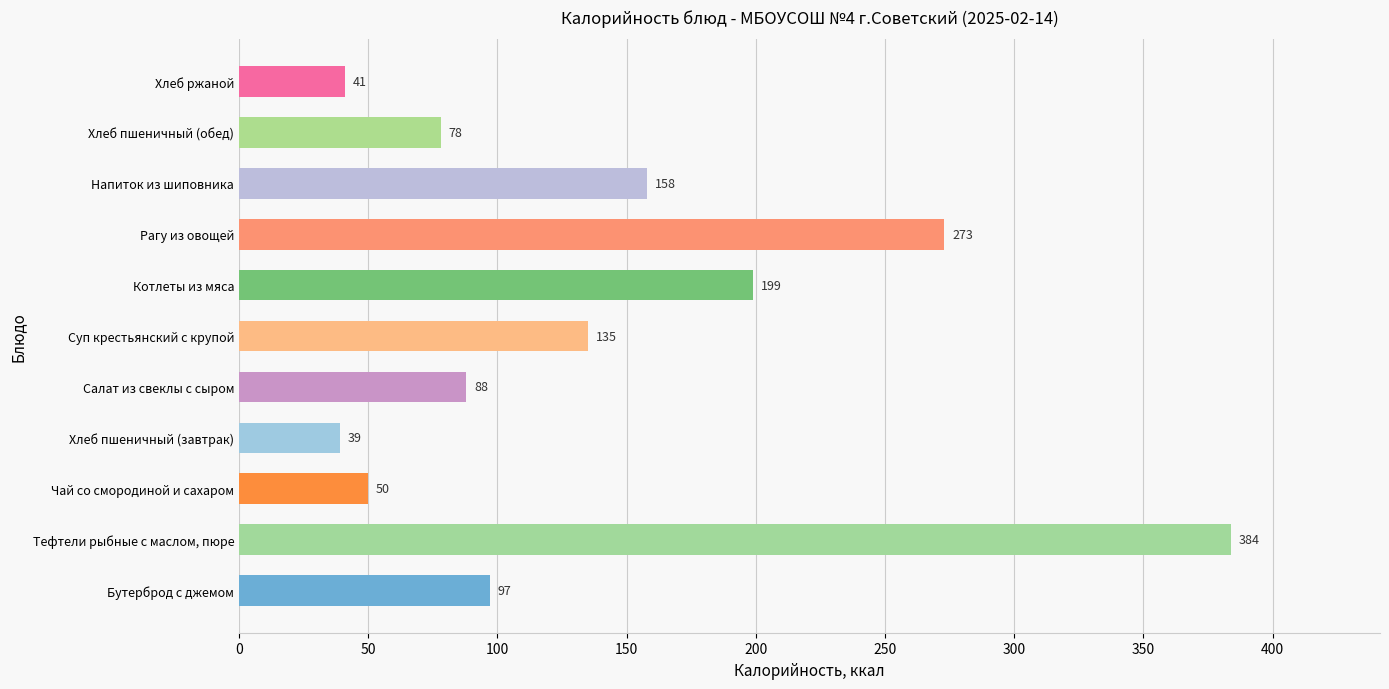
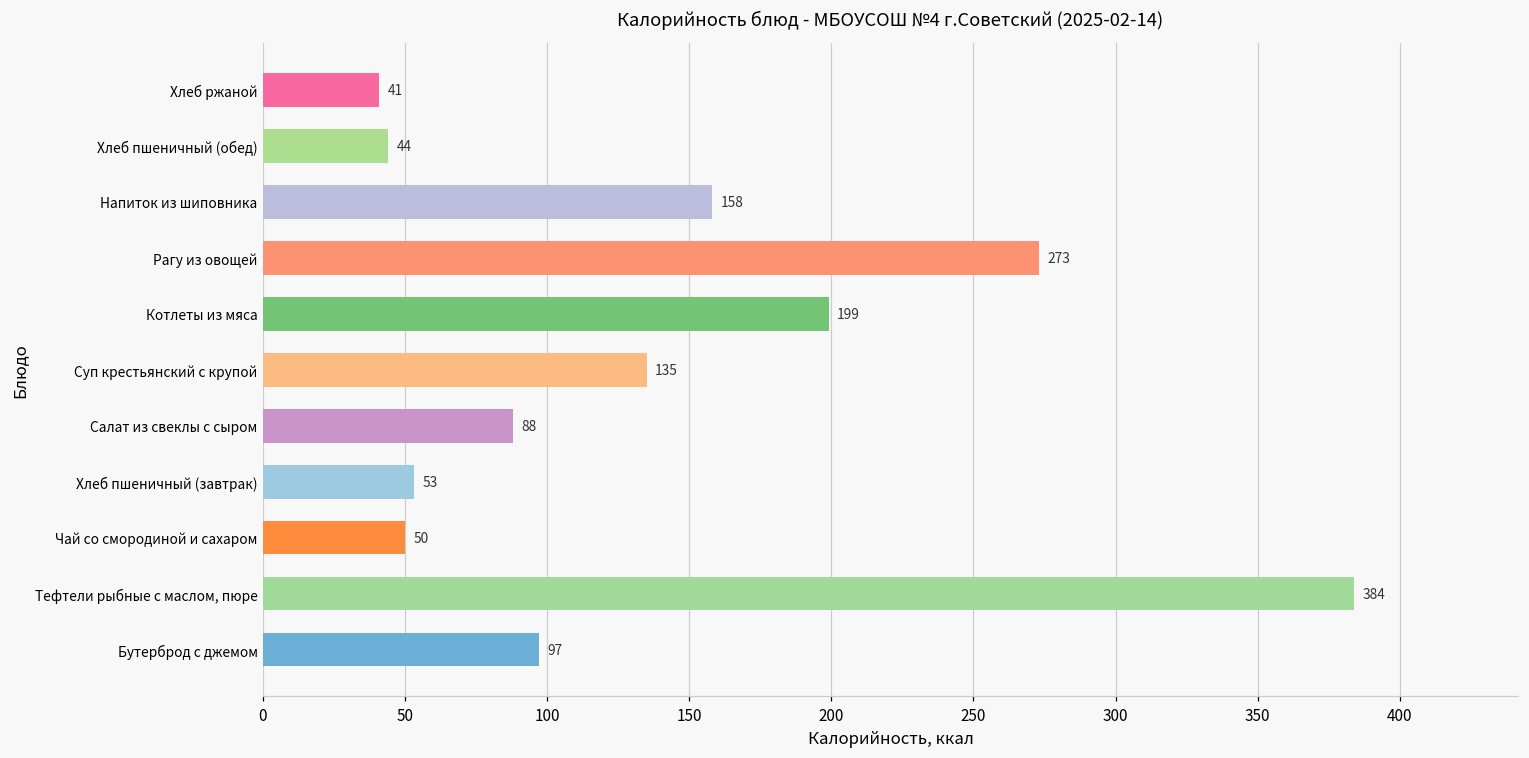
Хлеб пшеничный (обед): 78 -> 44
Хлеб пшеничный (завтрак): 39 -> 53
